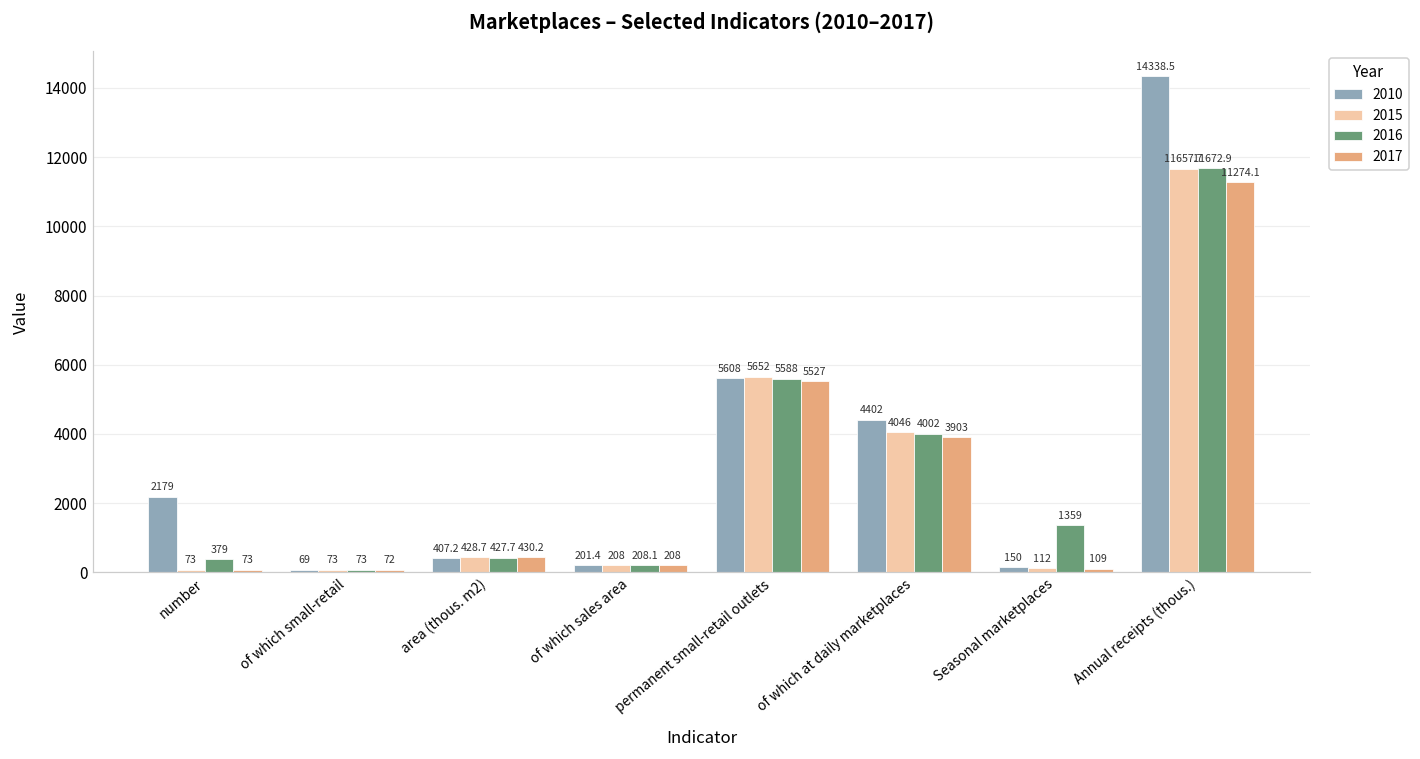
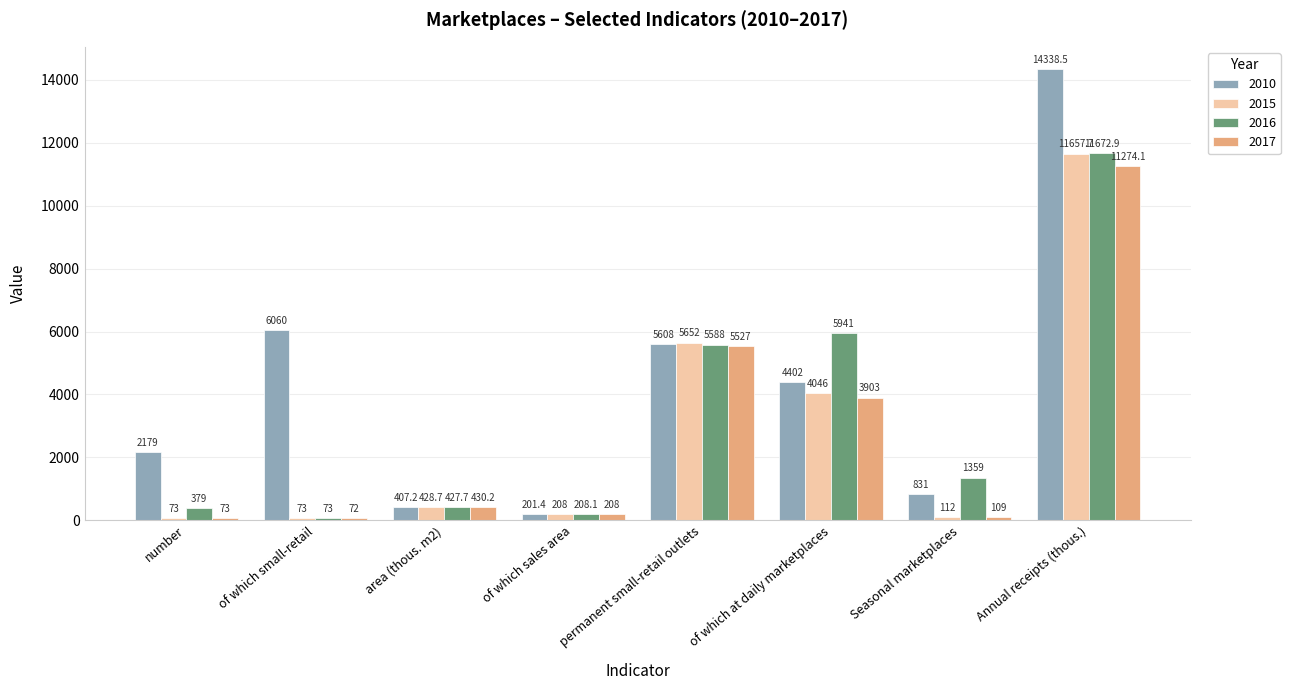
2010, of which small-retail: 69 -> 6060
2016, of which at daily marketplaces: 4002 -> 5941
2010, Seasonal marketplaces: 150 -> 831
